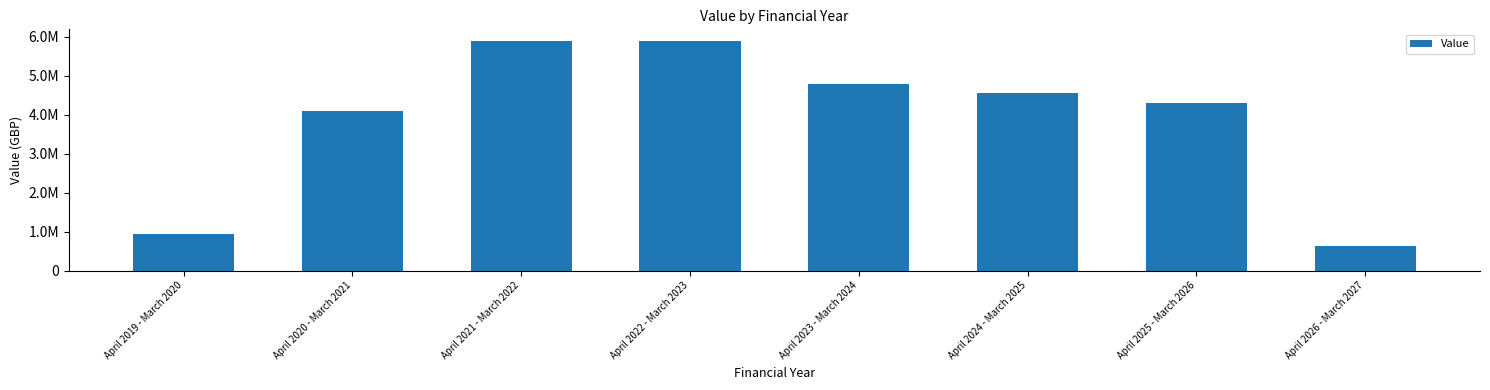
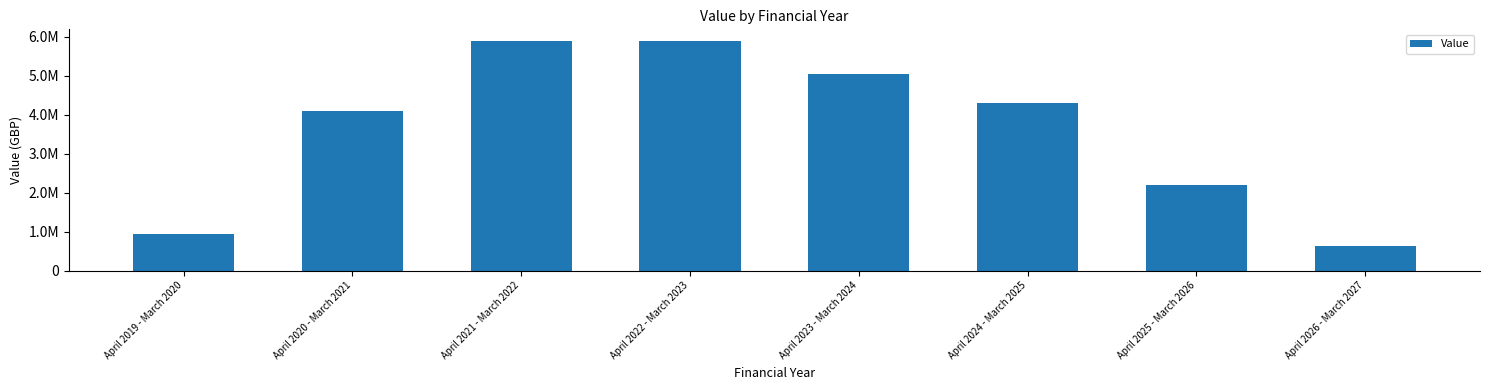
April 2023 - March 2024: 4800000 -> 5100000
April 2024 - March 2025: 4600000 -> 4300000
April 2025 - March 2026: 4300000 -> 2200000
